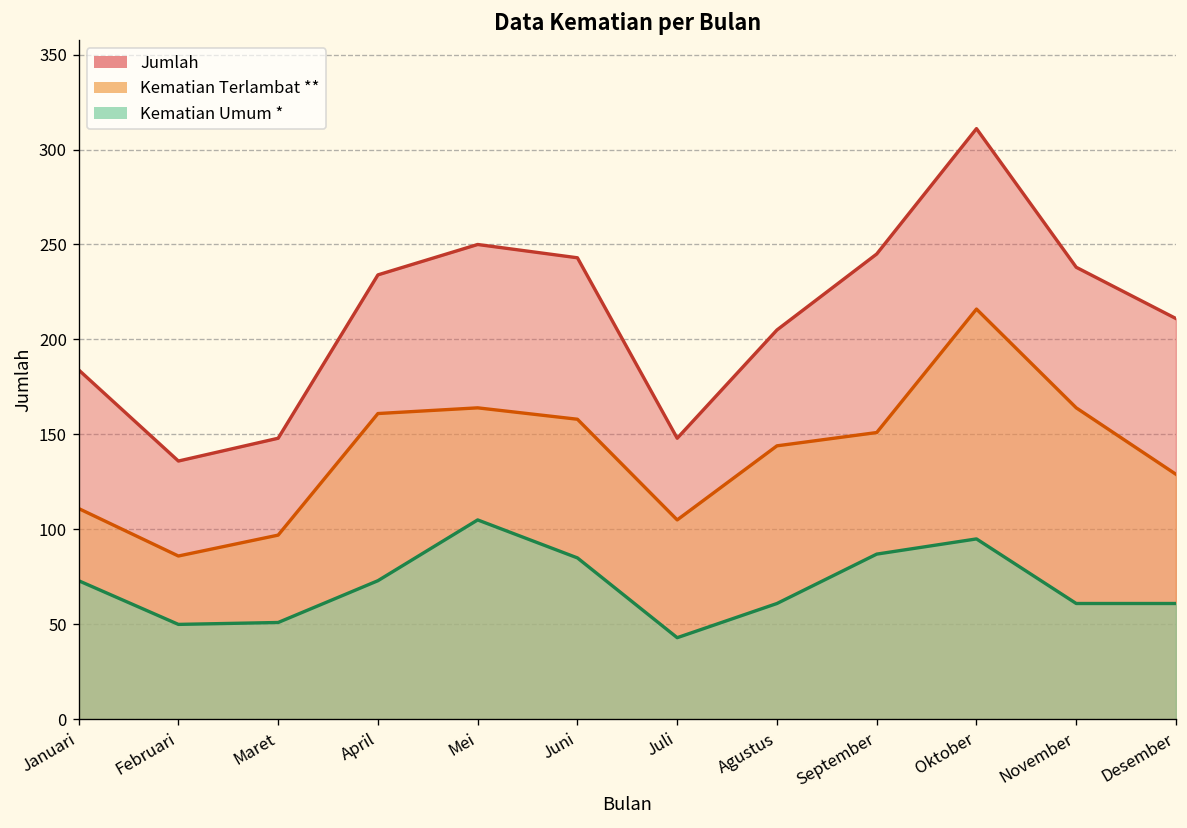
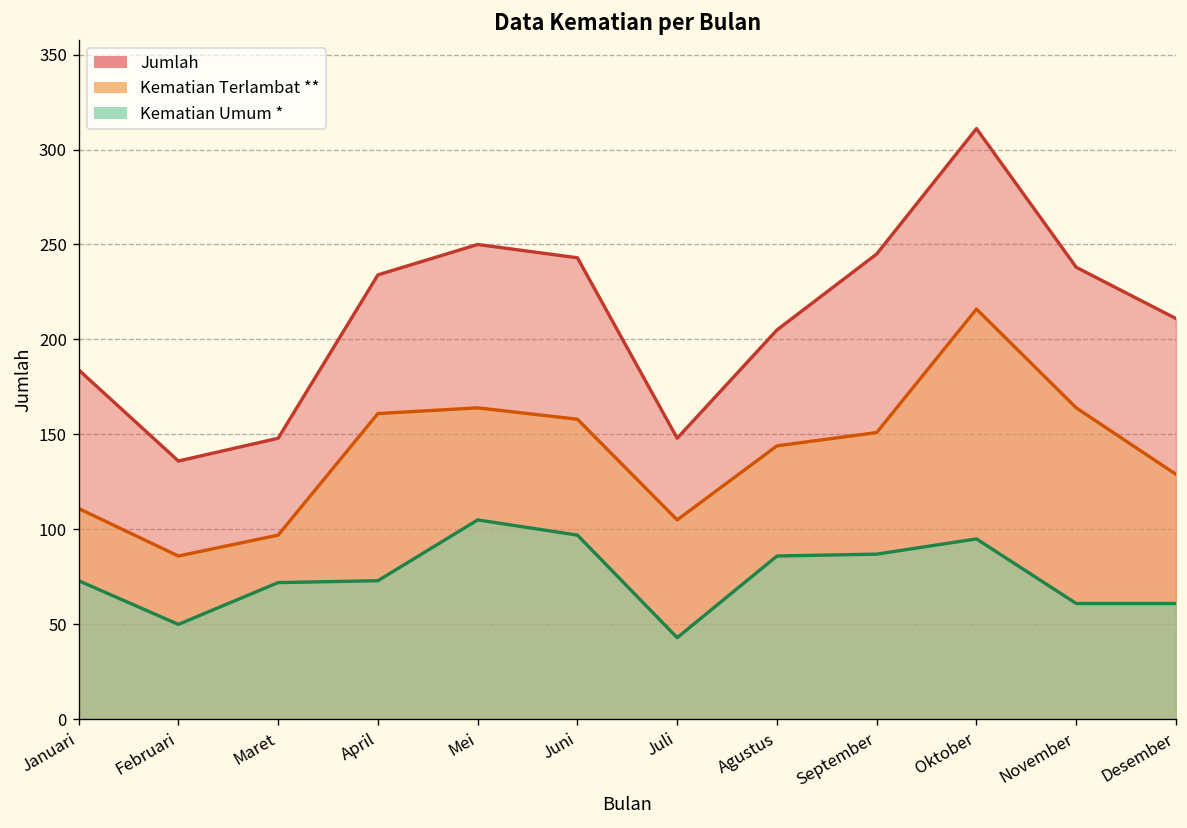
Kematian Umum *, Maret: 51 -> 72
Kematian Umum *, Juni: 85 -> 97
Kematian Umum *, Agustus: 61 -> 86
